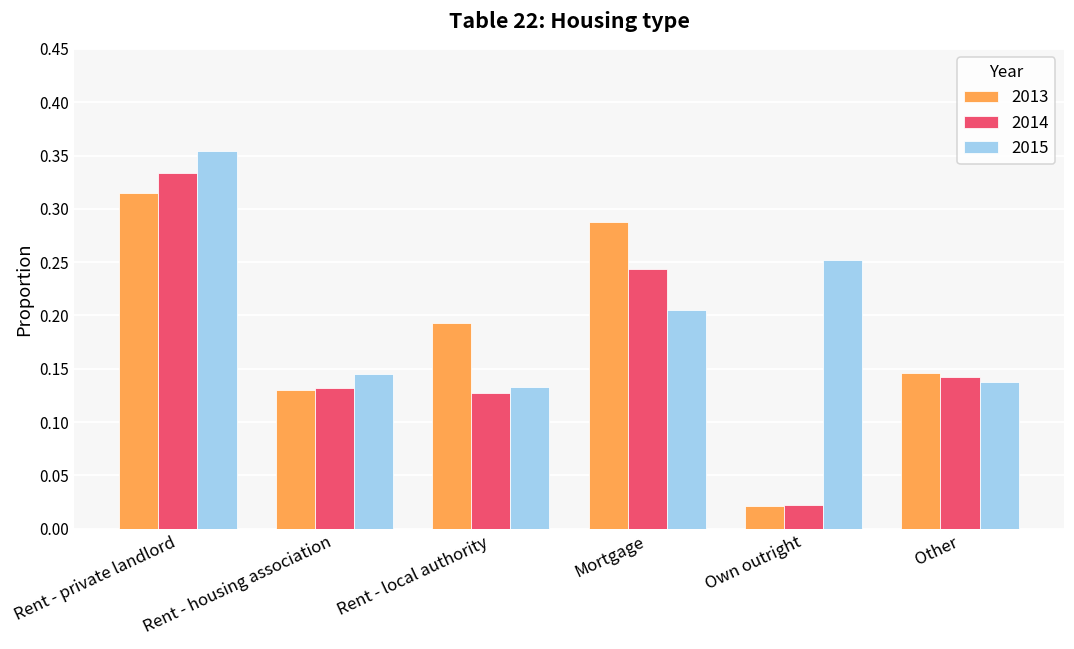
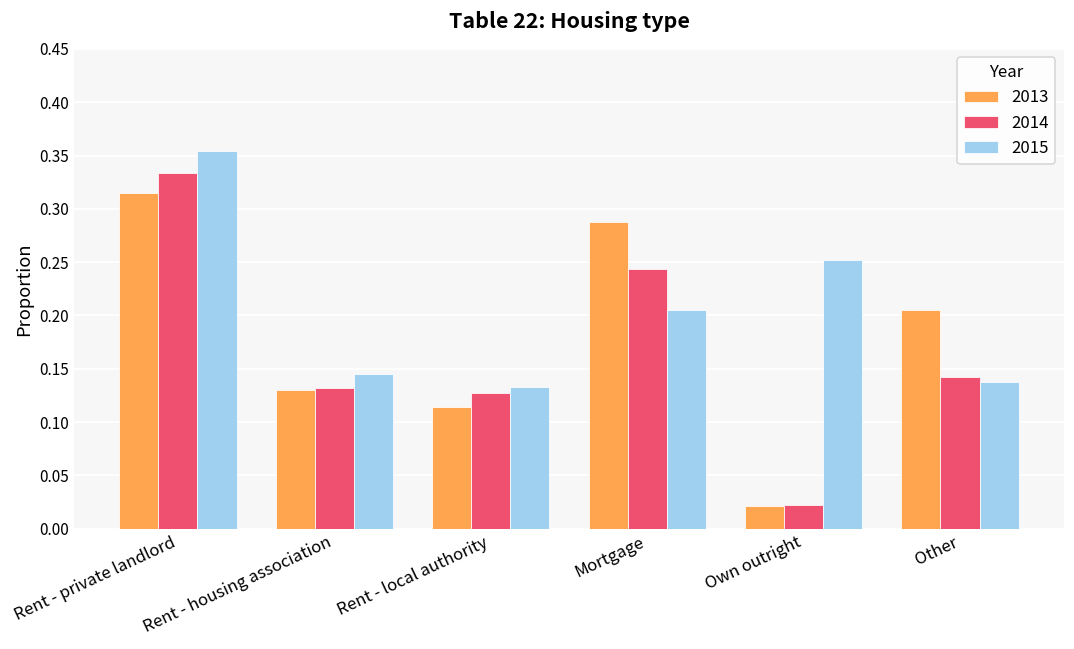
2013, Rent - local authority: 0.19 -> 0.11
2013, Other: 0.15 -> 0.20
